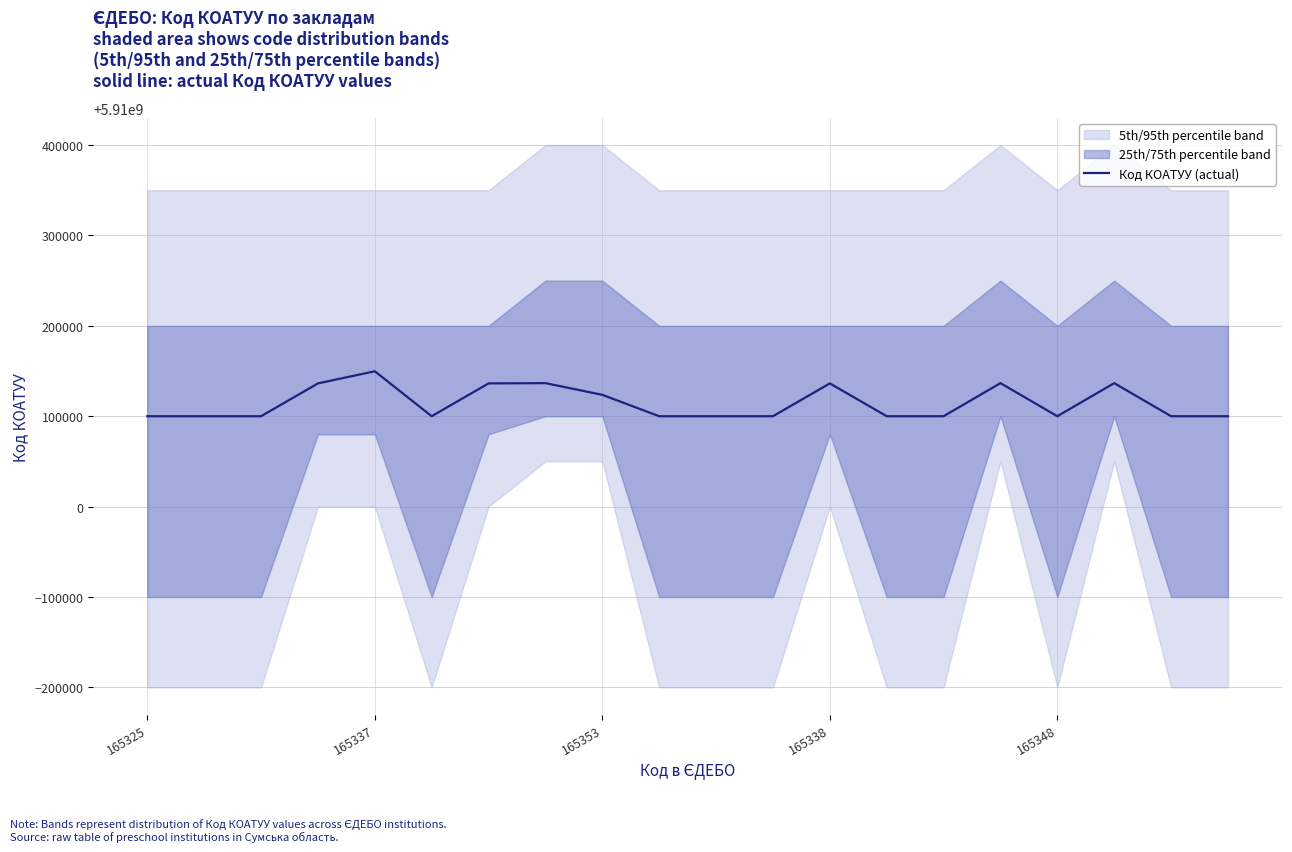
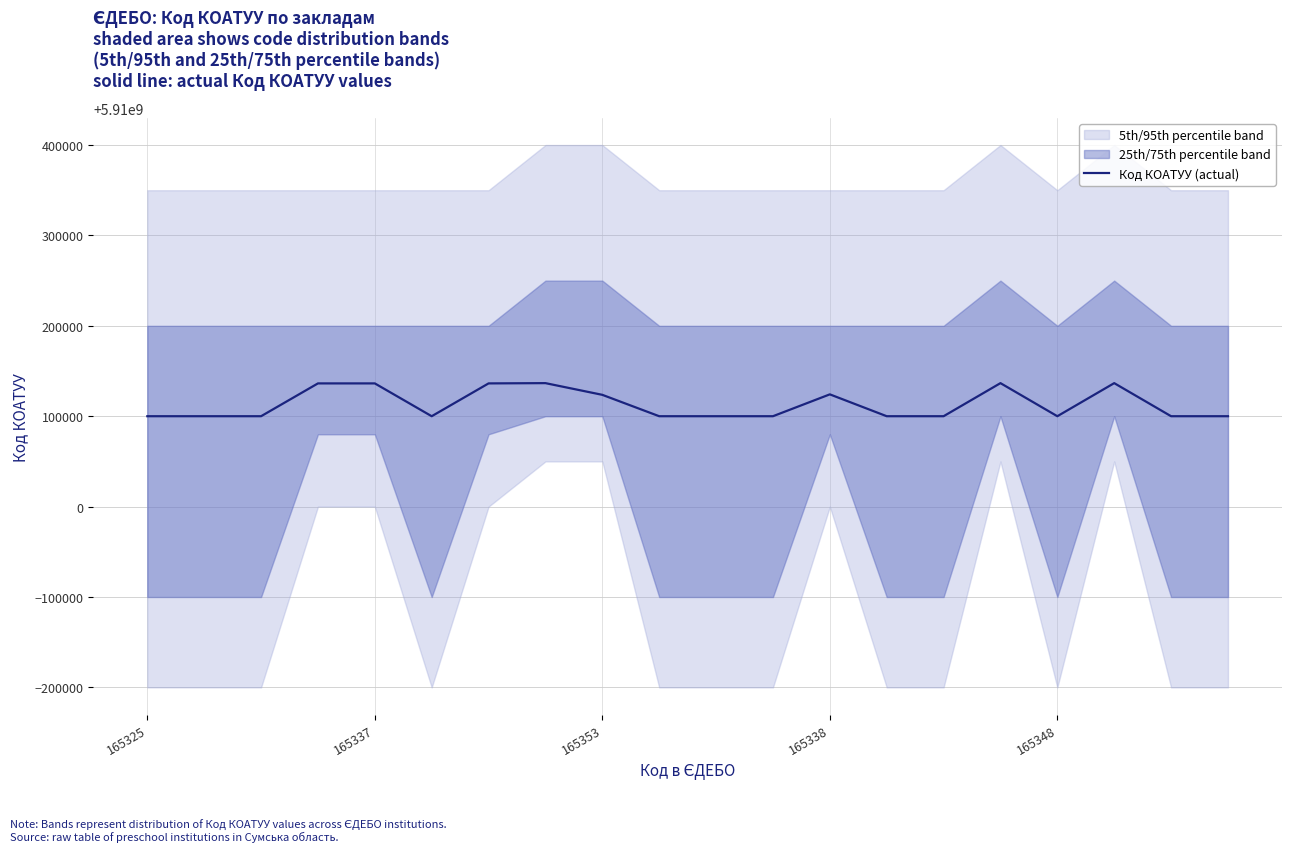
Код КОАТУУ (actual), 165337: 5910150000 -> 5910140000
Код КОАТУУ (actual), 165338: 5910140000 -> 5910120000
